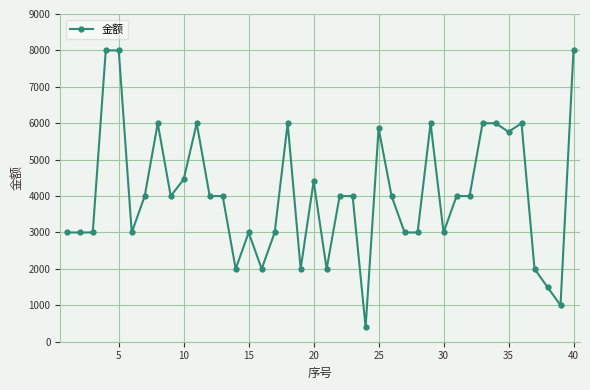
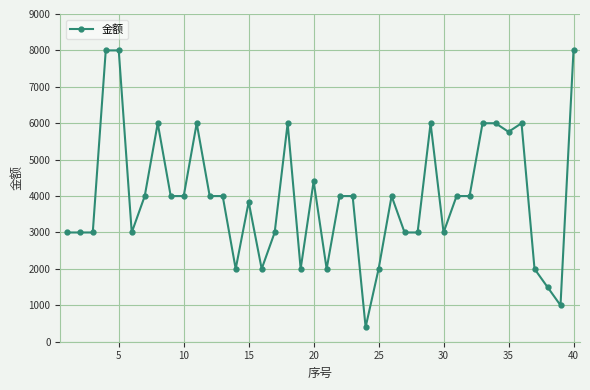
10: 4500 -> 4000
15: 3000 -> 3800
25: 5900 -> 2000
